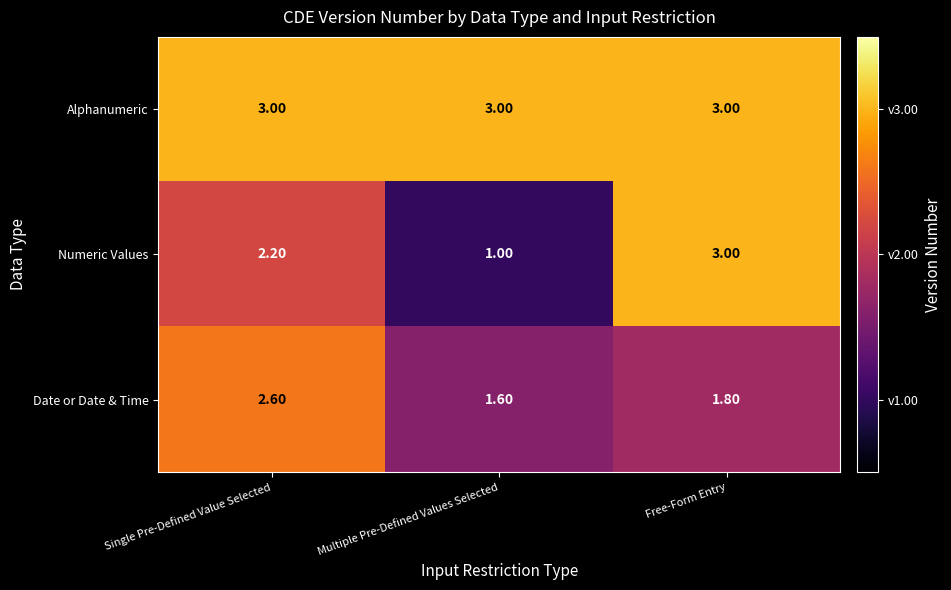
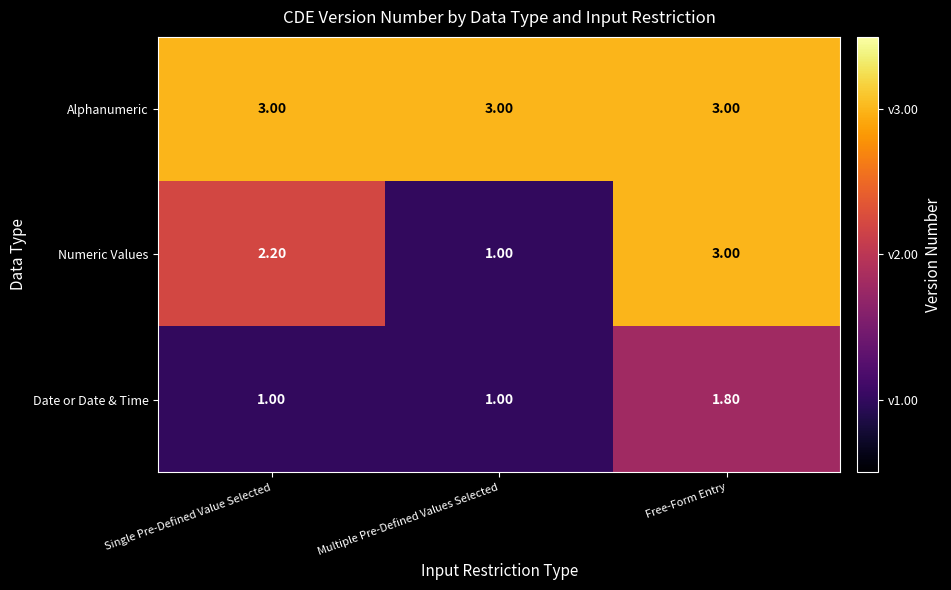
Date or Date & Time, Single Pre-Defined Value Selected: 2.60 -> 1.00
Date or Date & Time, Multiple Pre-Defined Values Selected: 1.60 -> 1.00
